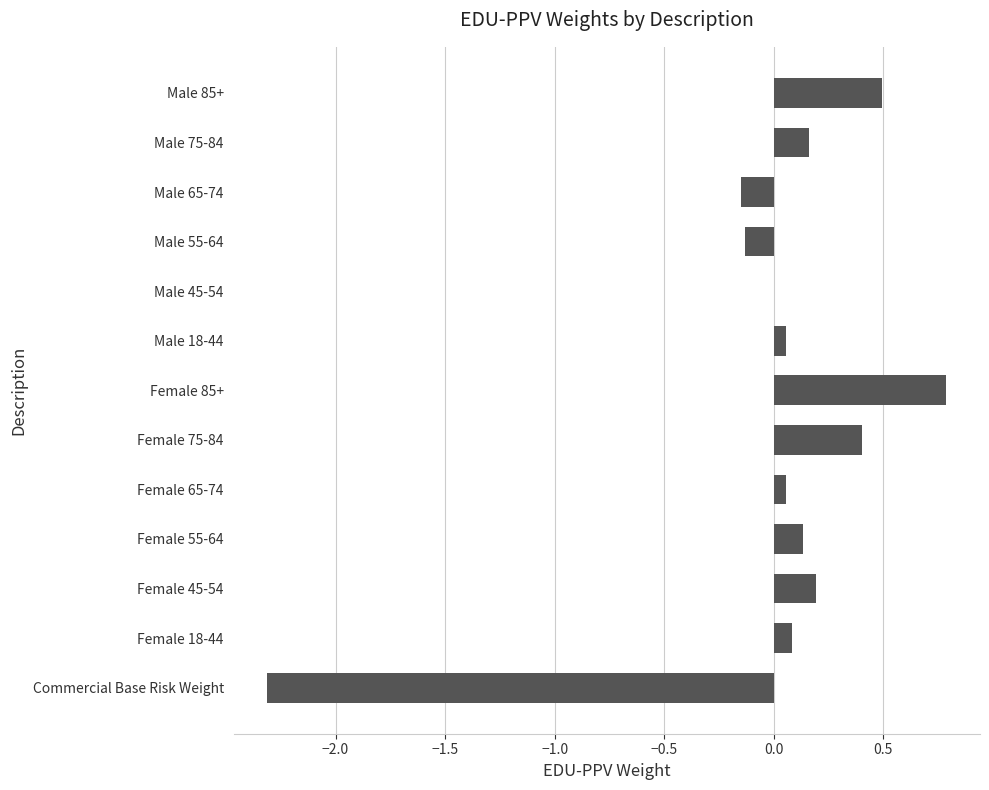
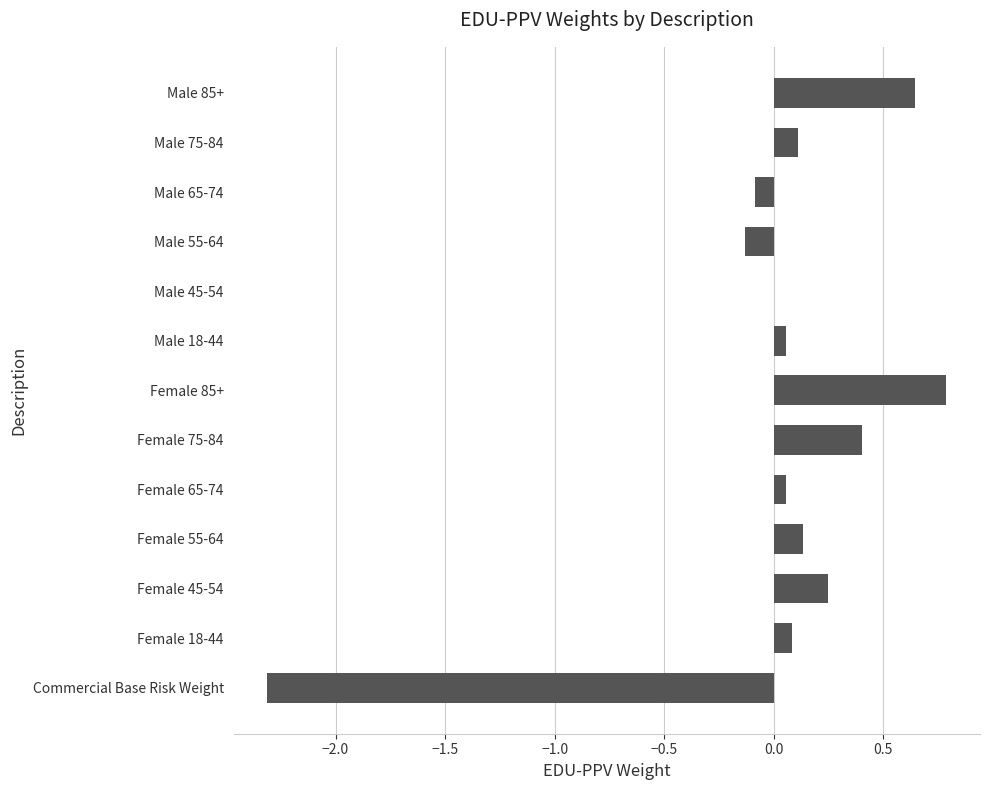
Male 85+: 0.50 -> 0.65
Male 75-84: 0.16 -> 0.11
Male 65-74: -0.15 -> -0.09
Female 45-54: 0.19 -> 0.25
